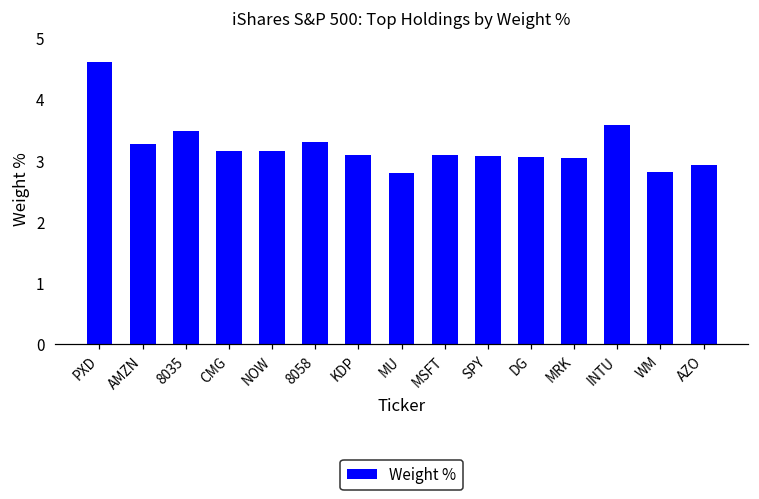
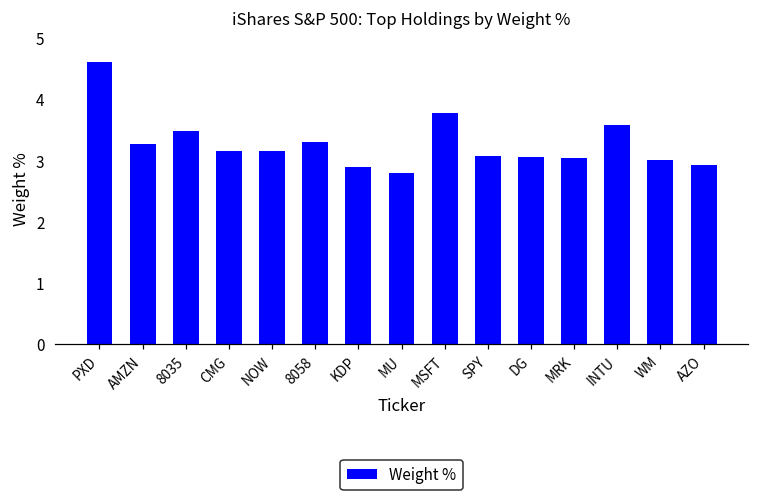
KDP: 3.1 -> 2.9
MSFT: 3.1 -> 3.8
WM: 2.8 -> 3.0
